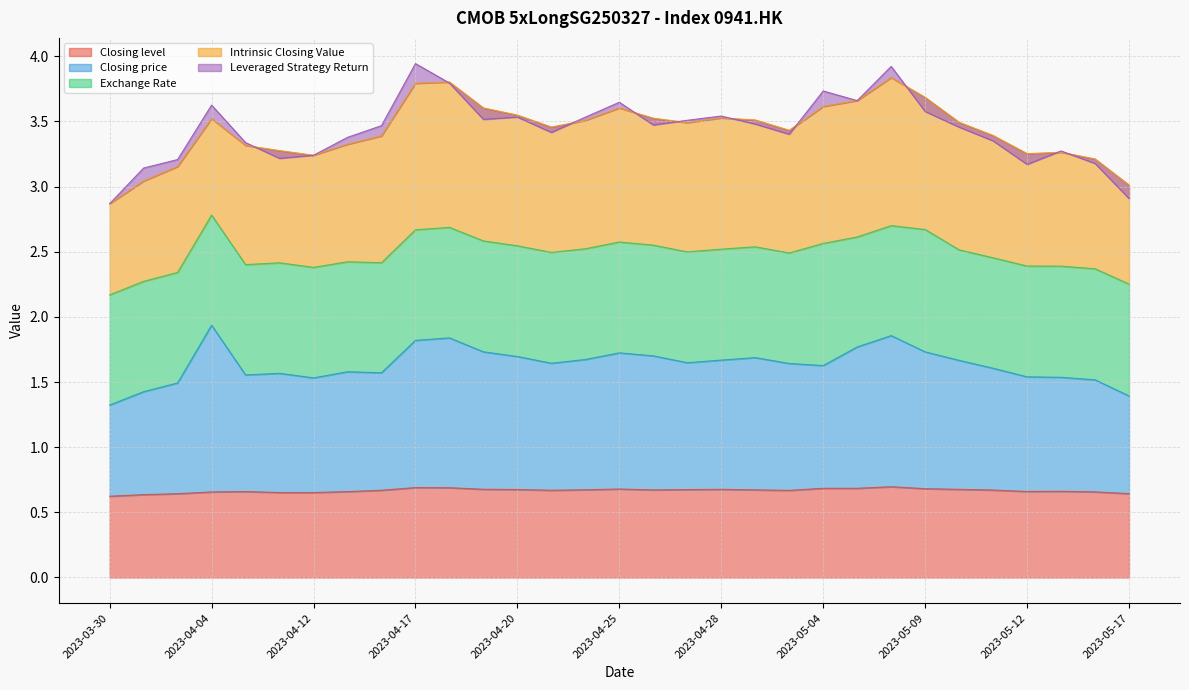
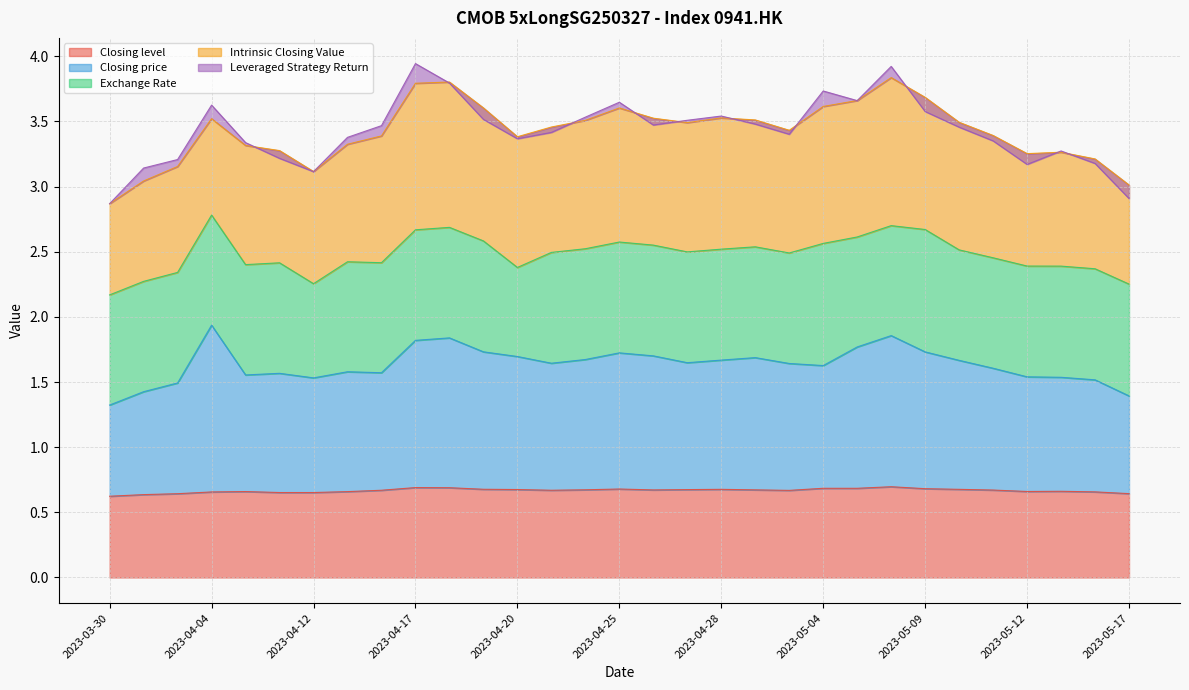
Exchange Rate, 2023-04-12: 0.85 -> 0.72
Exchange Rate, 2023-04-20: 0.85 -> 0.68
